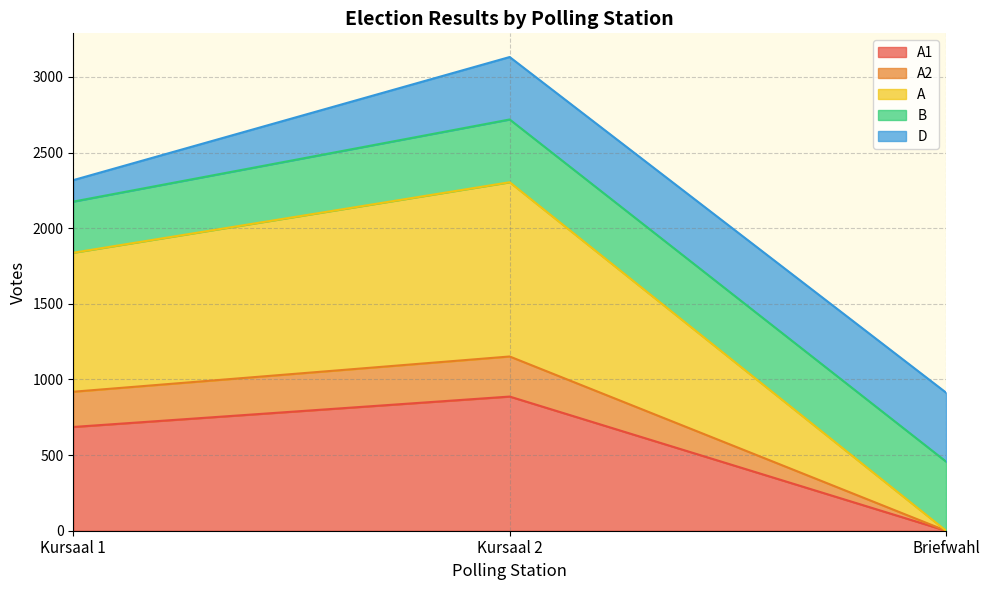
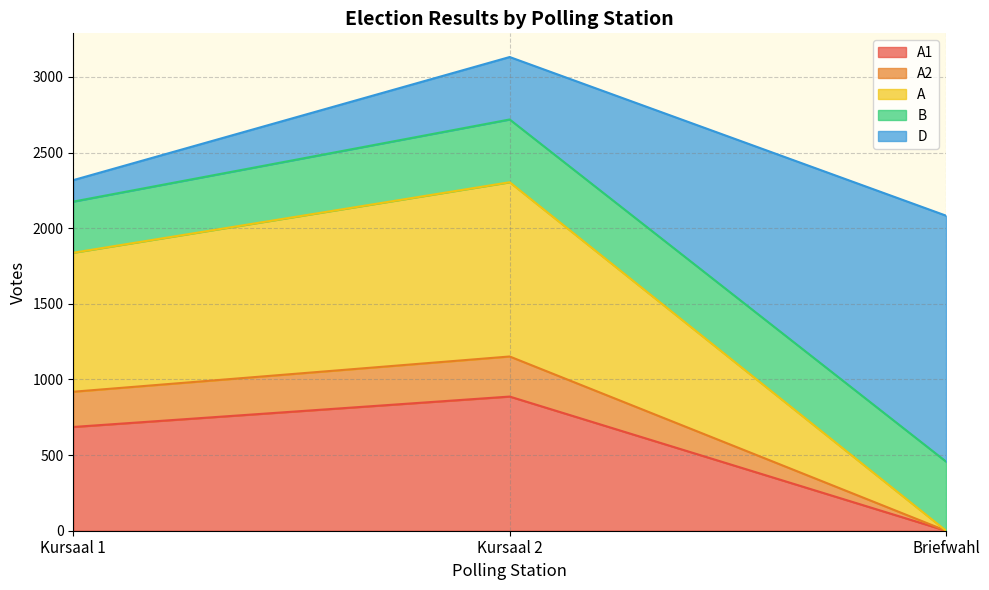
D, Briefwahl: 460 -> 1630
